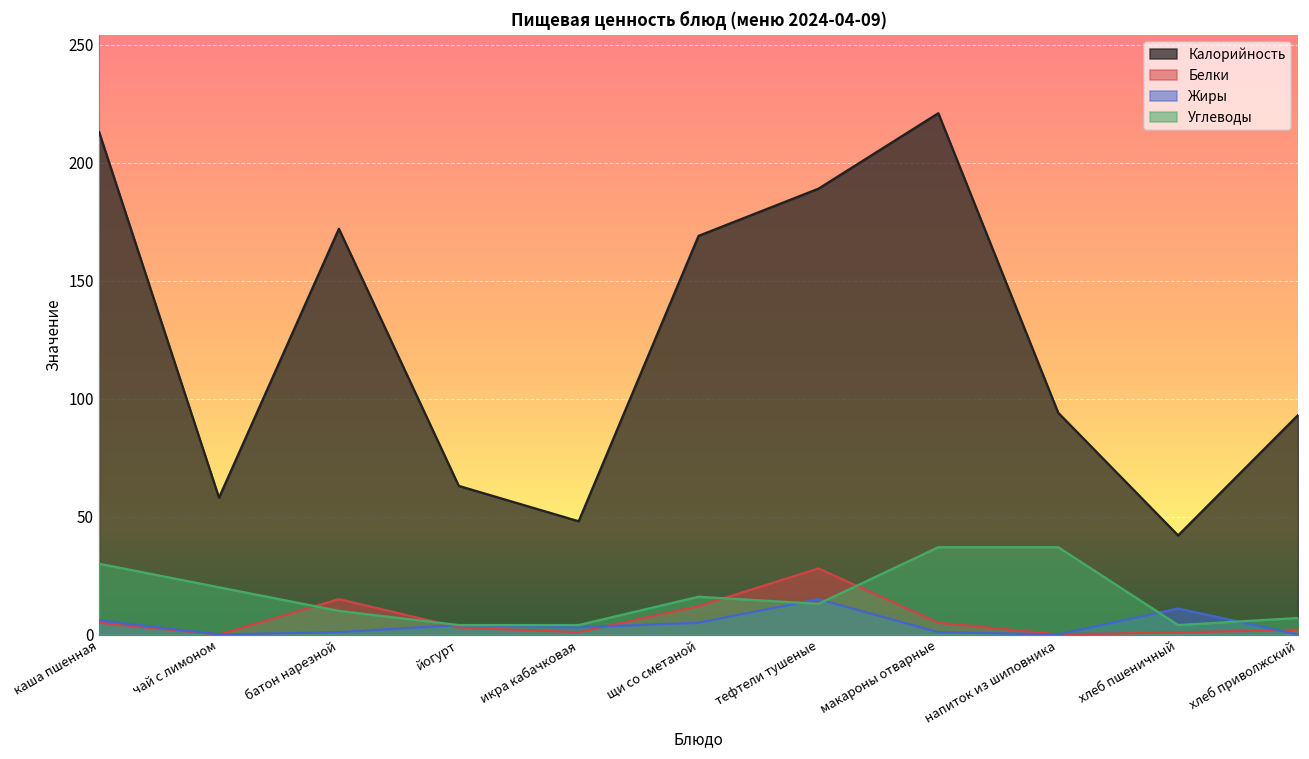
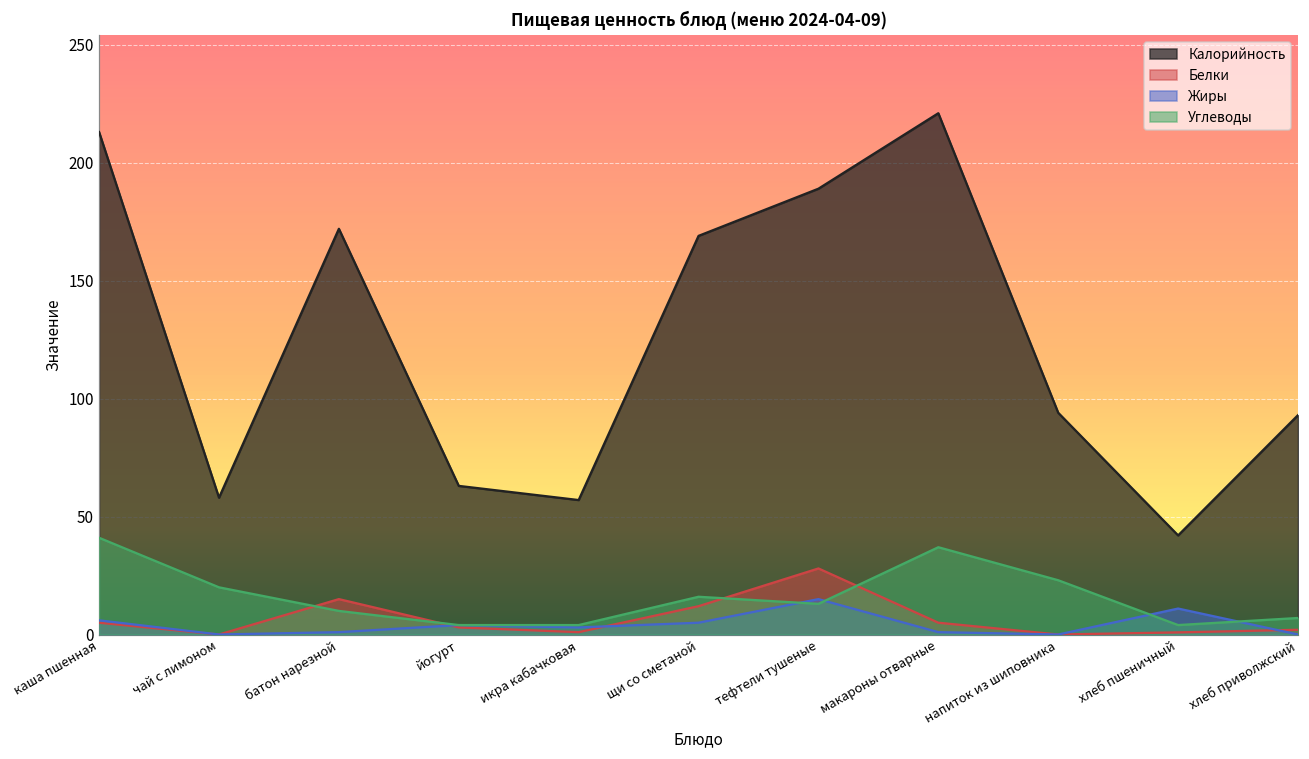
Углеводы, каша пшенная: 30 -> 41
Калорийность, икра кабачковая: 48 -> 57
Углеводы, напиток из шиповника: 37 -> 23
